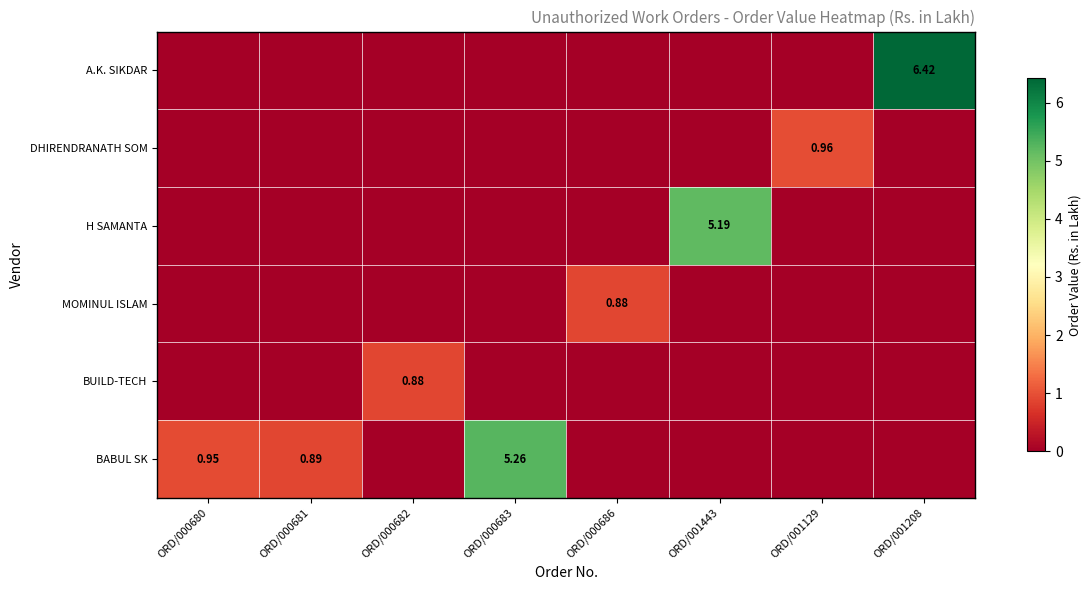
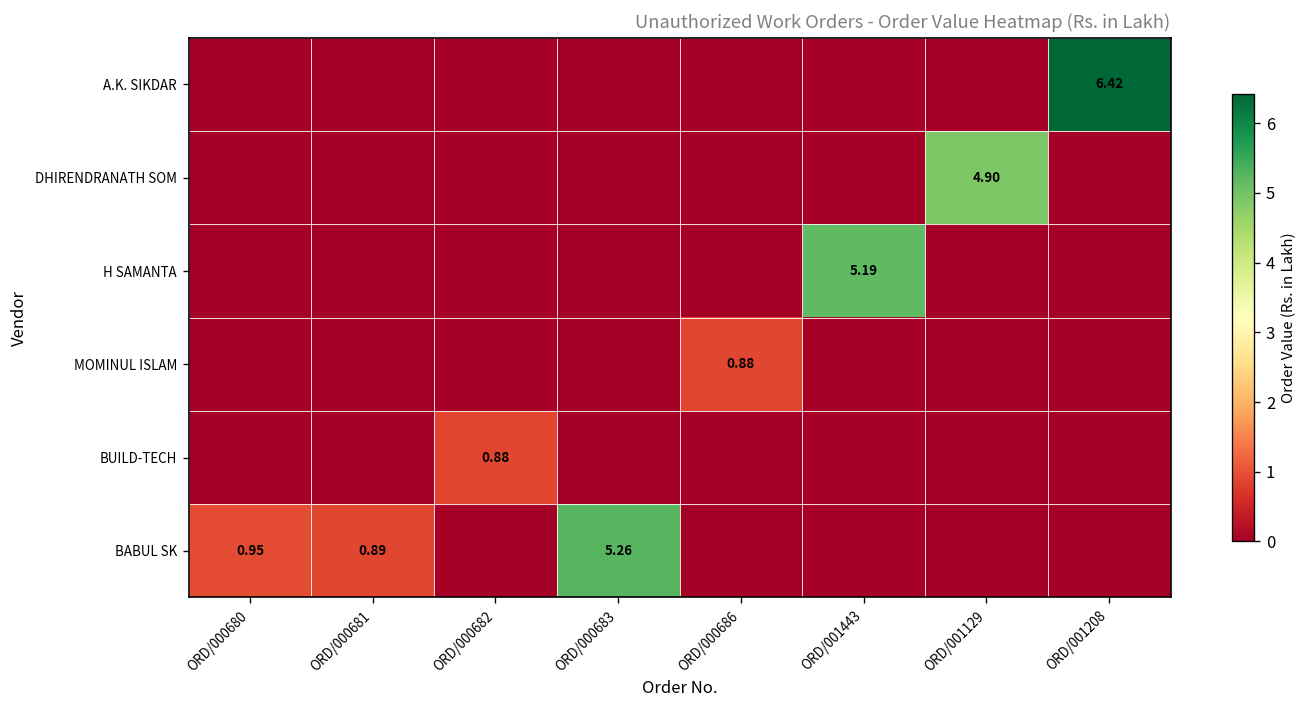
DHIRENDRANATH SOM, ORD/001129: 0.96 -> 4.90
